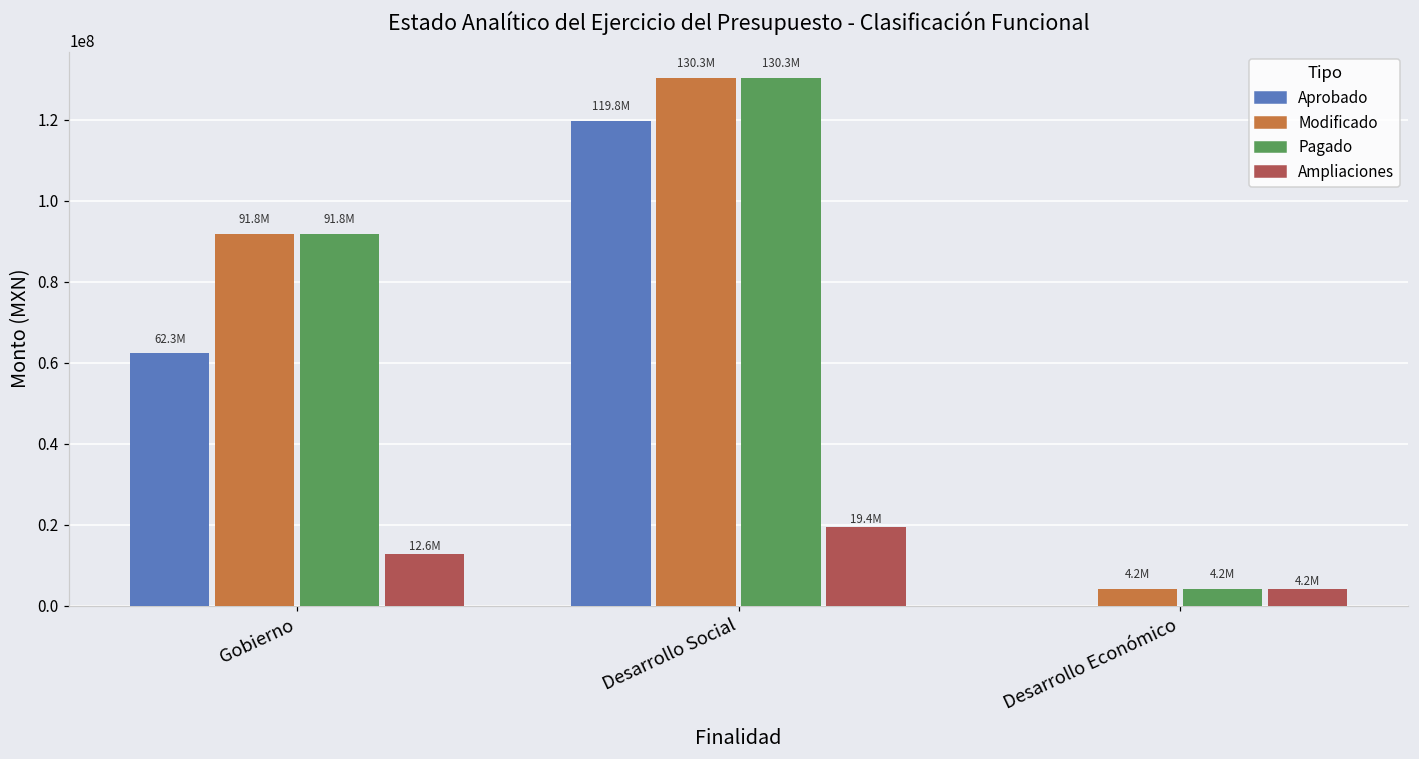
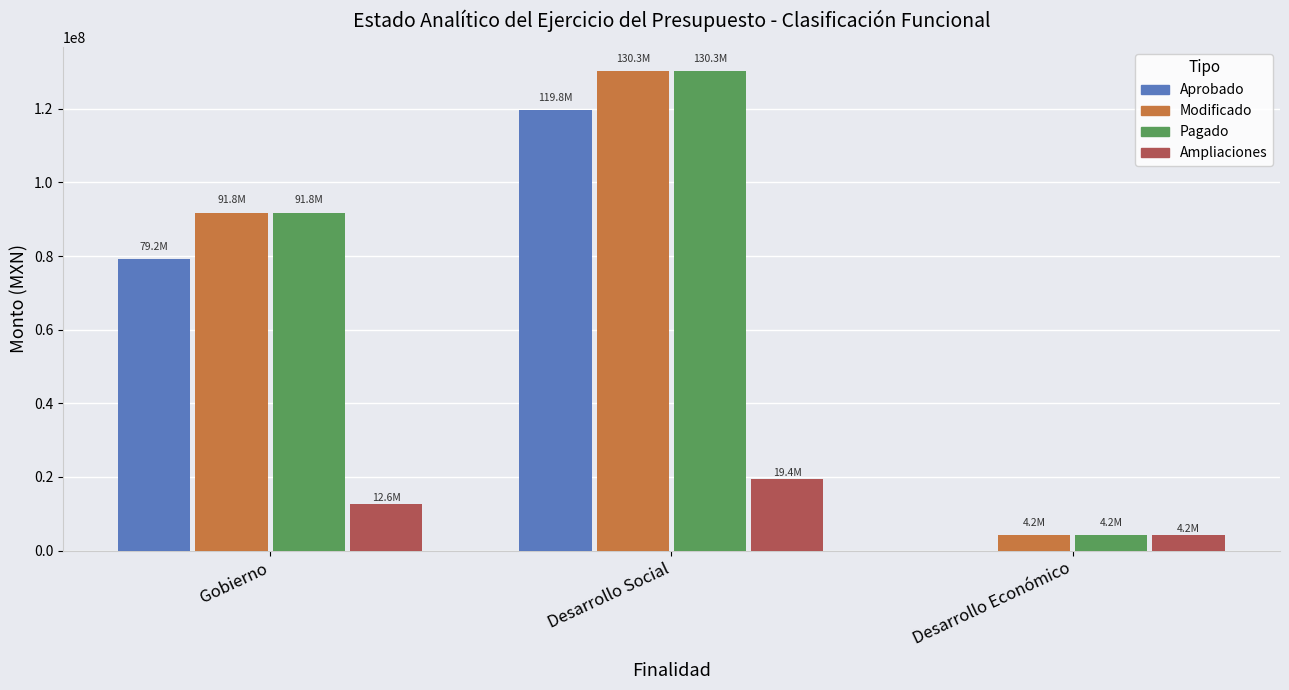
Aprobado, Gobierno: 62.3M -> 79.2M
